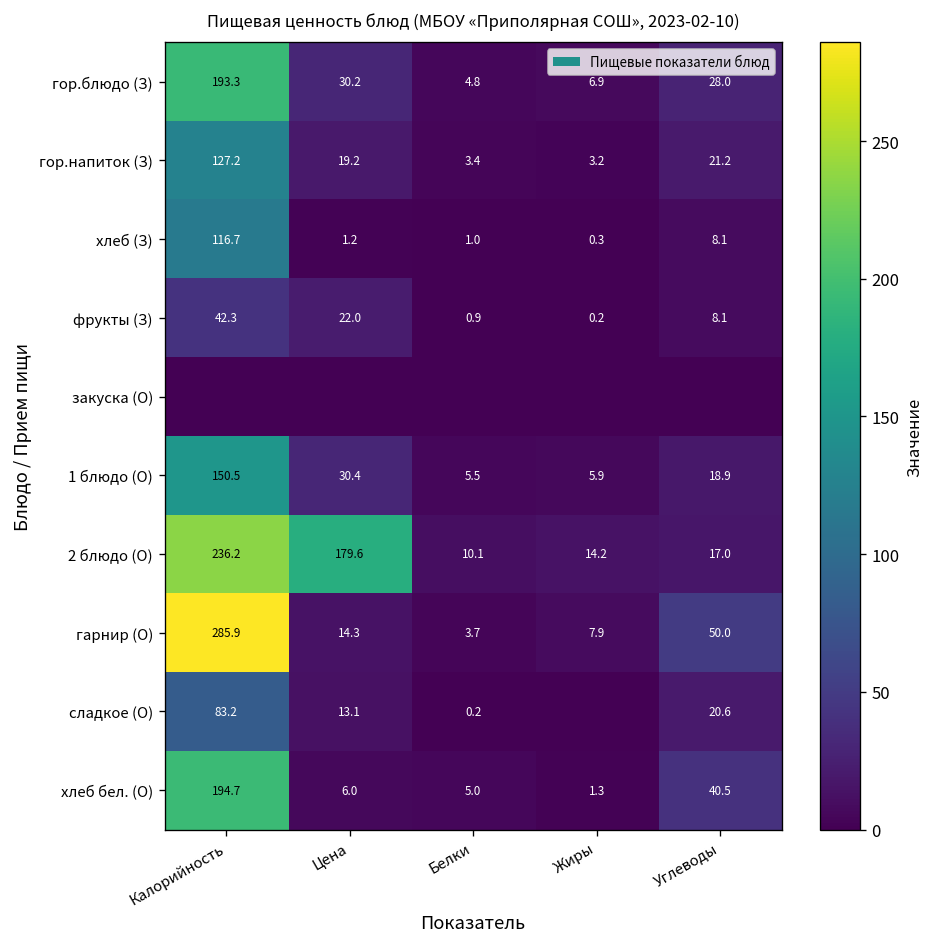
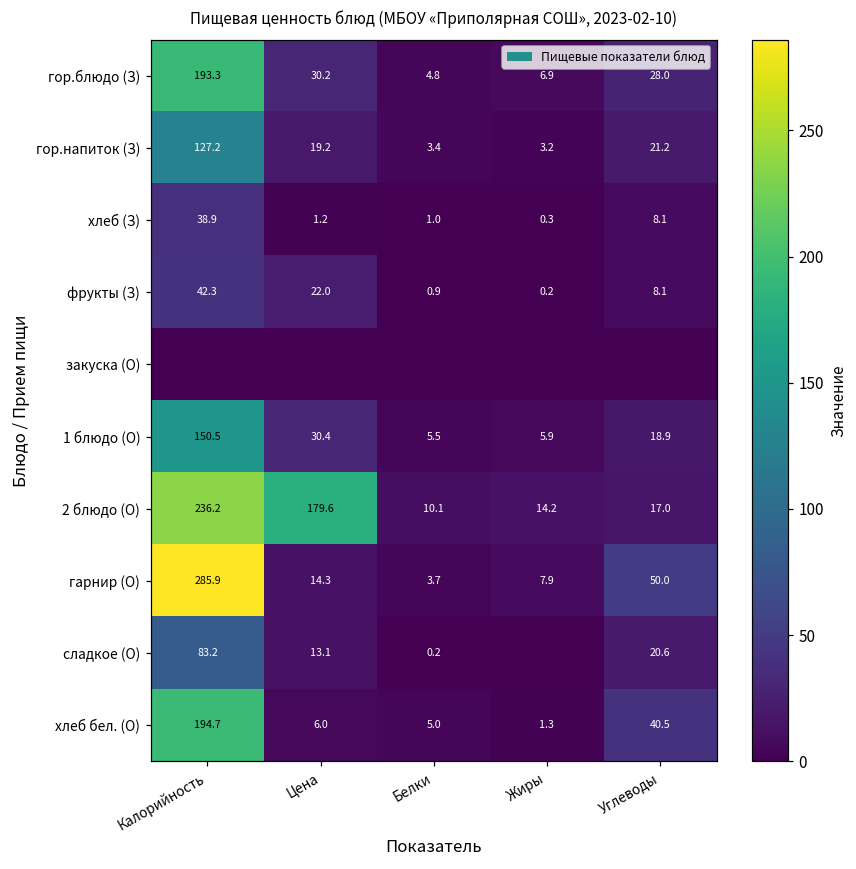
хлеб (З), Калорийность: 116.7 -> 38.9
